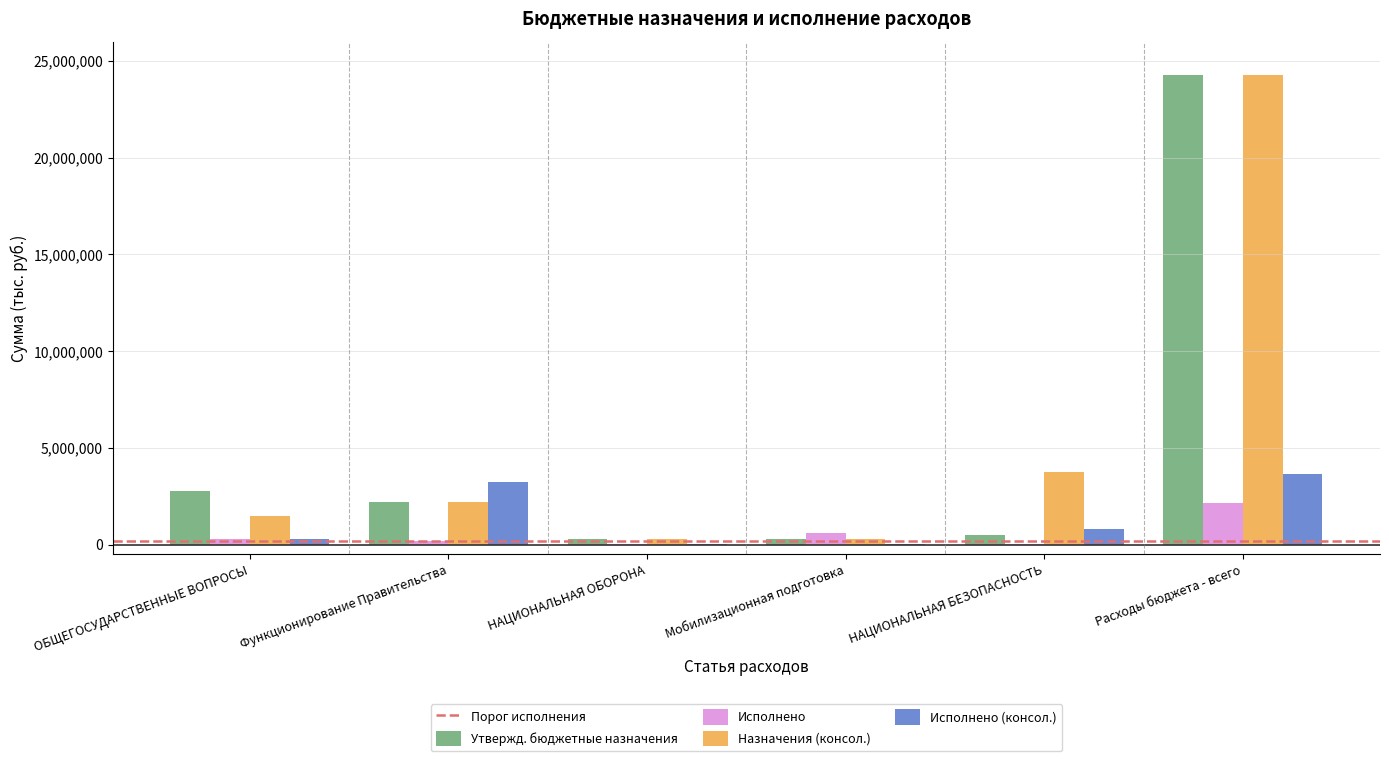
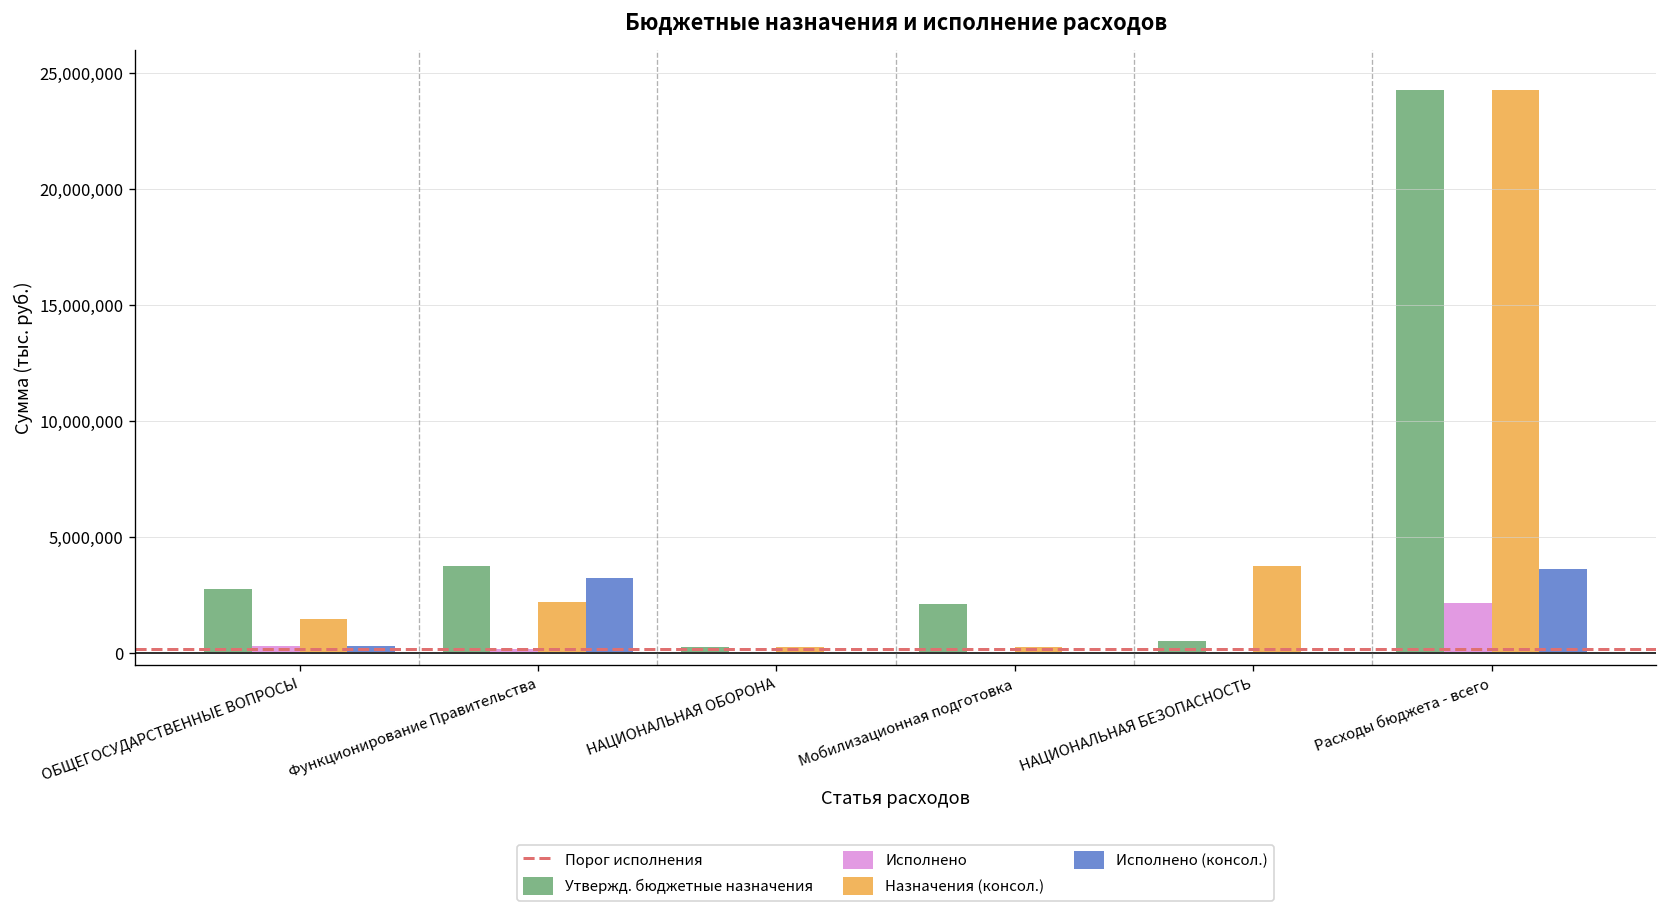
Утвержд. бюджетные назначения, Функционирование Правительства: 2,200,000 -> 3,700,000
Утвержд. бюджетные назначения, Мобилизационная подготовка: 300,000 -> 2,100,000
Исполнено, Мобилизационная подготовка: 600,000 -> 0
Исполнено (консол.), НАЦИОНАЛЬНАЯ БЕЗОПАСНОСТЬ: 800,000 -> 0
